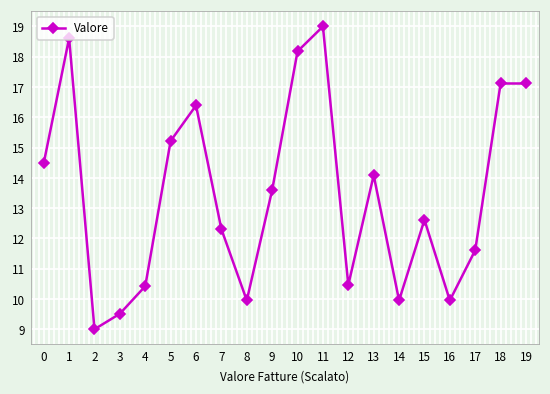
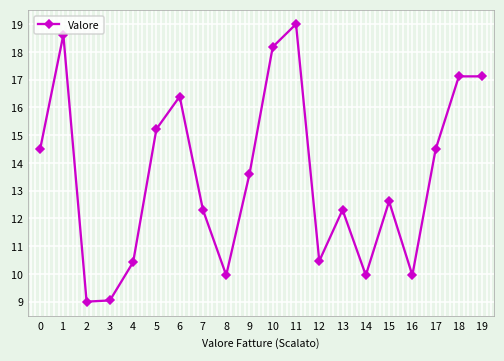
3: 9.5 -> 9.0
13: 14.1 -> 12.3
17: 11.6 -> 14.5
